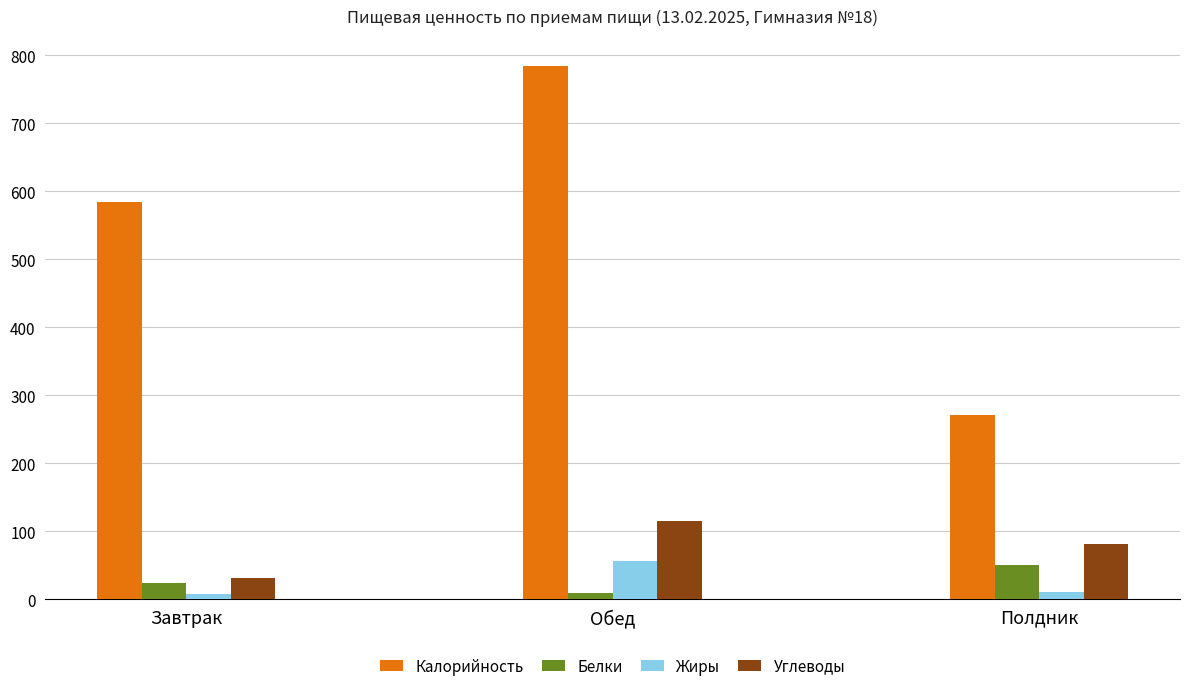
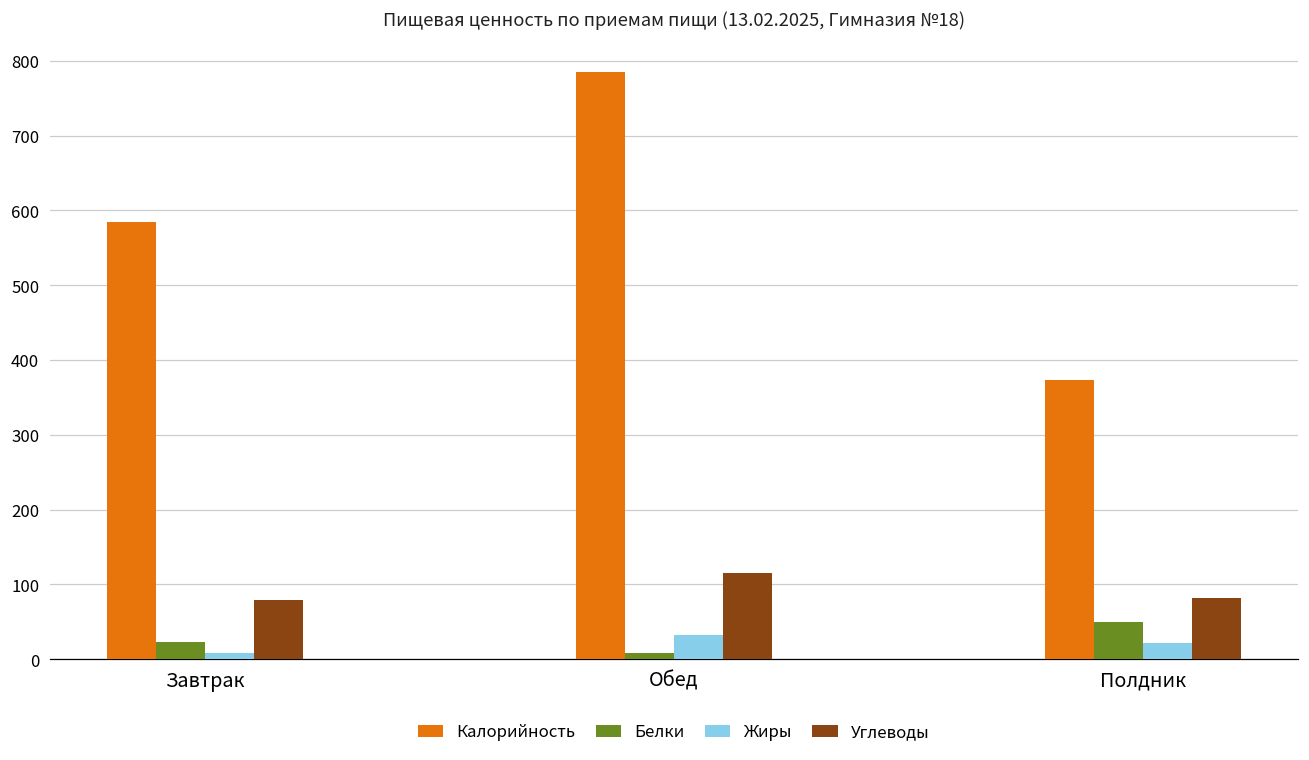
Углеводы, Завтрак: 30 -> 80
Жиры, Обед: 60 -> 30
Калорийность, Полдник: 270 -> 370
Жиры, Полдник: 10 -> 20
